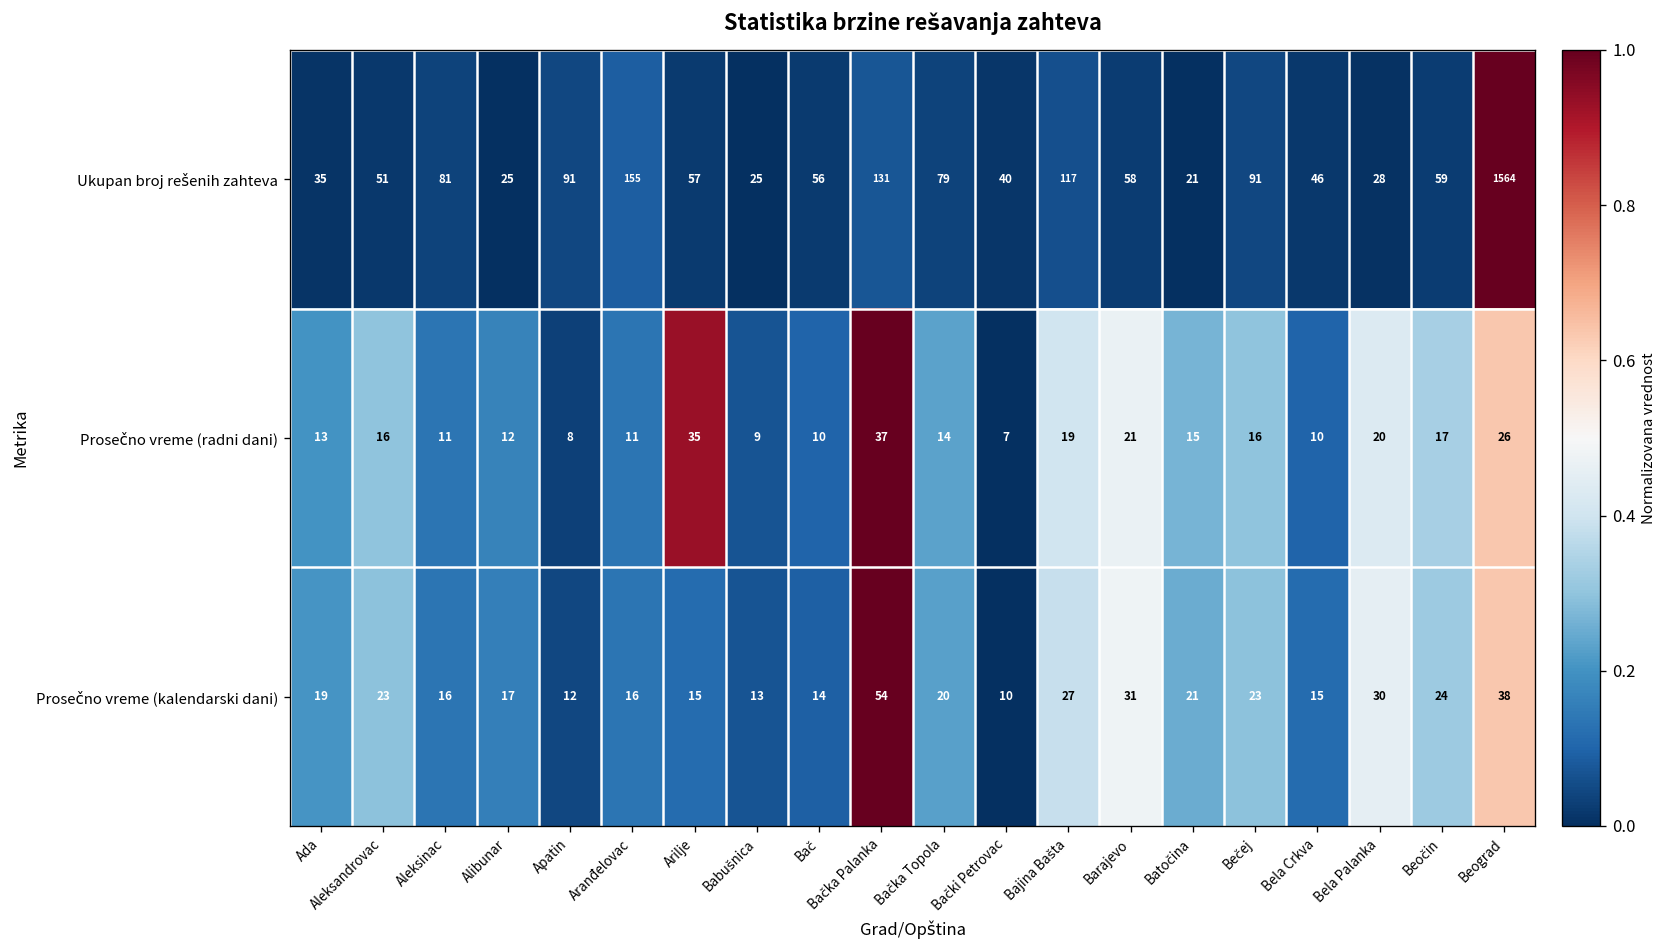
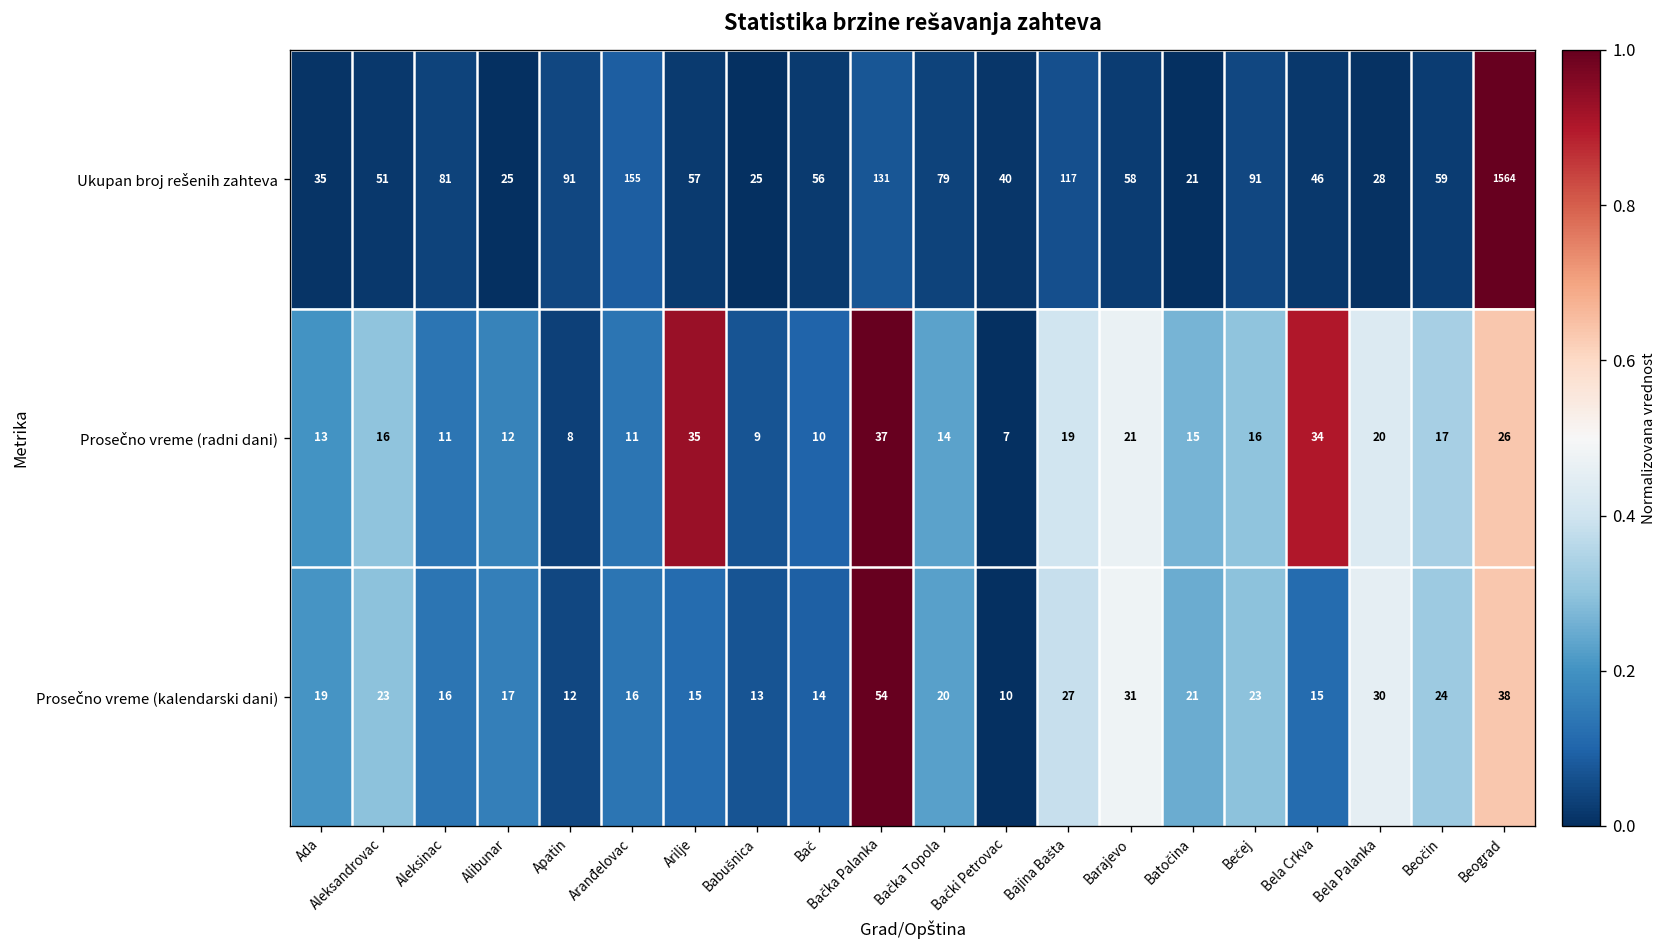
Prosečno vreme (radni dani), Bela Crkva: 10 -> 34
